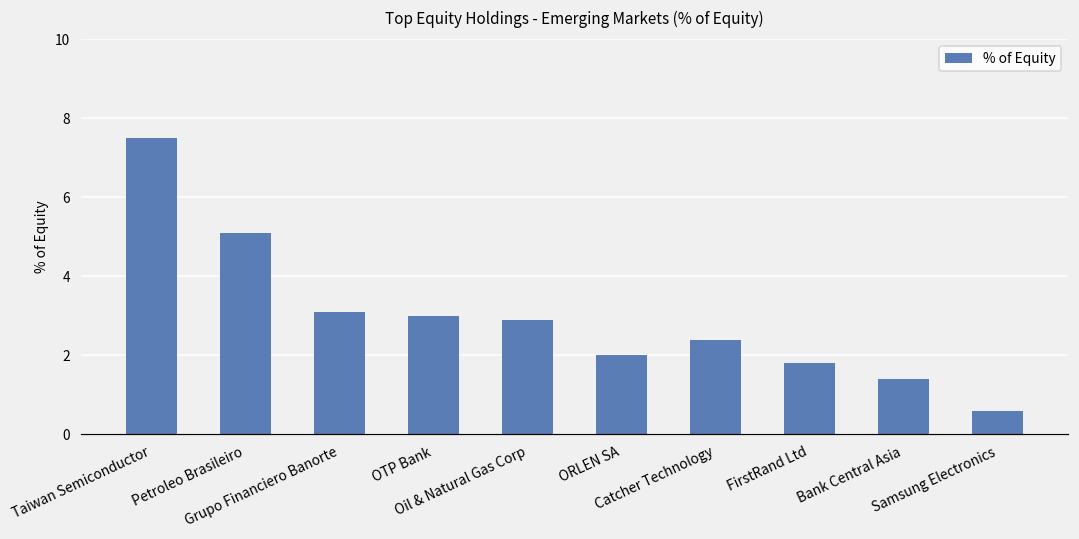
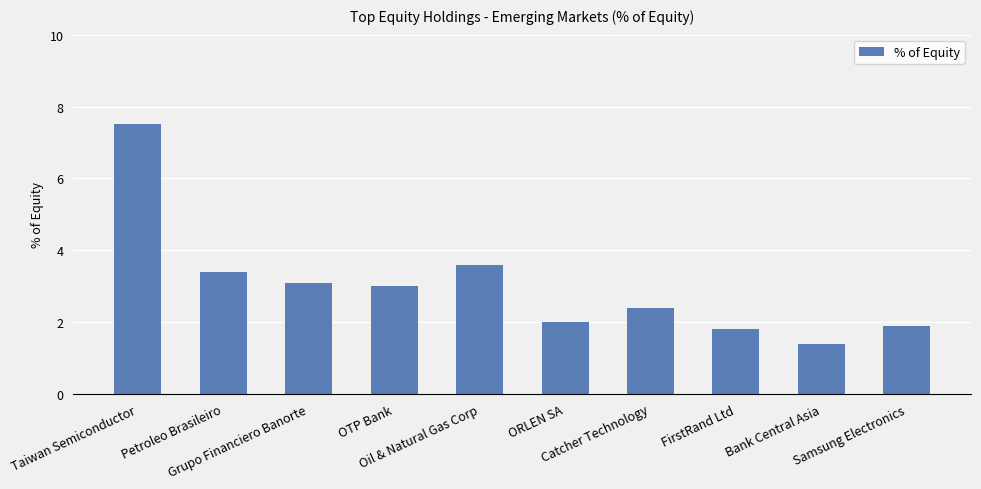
Petroleo Brasileiro: 5.1 -> 3.4
Oil & Natural Gas Corp: 2.9 -> 3.6
Samsung Electronics: 0.6 -> 1.9
